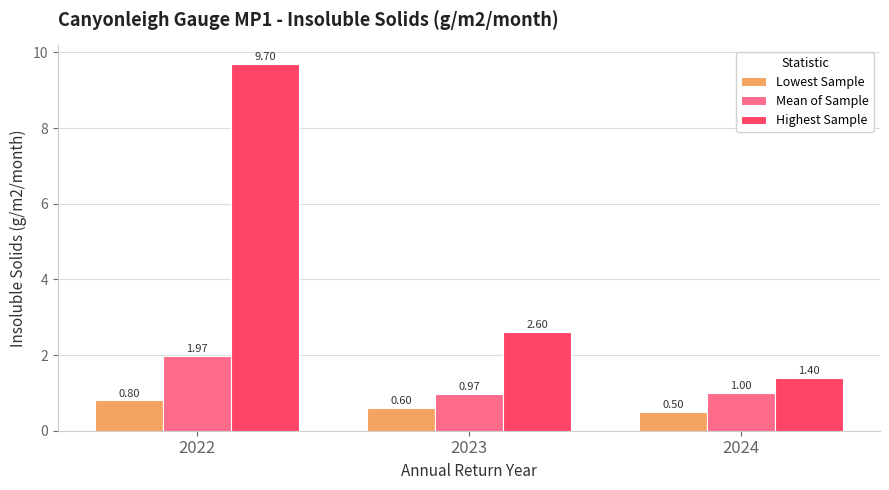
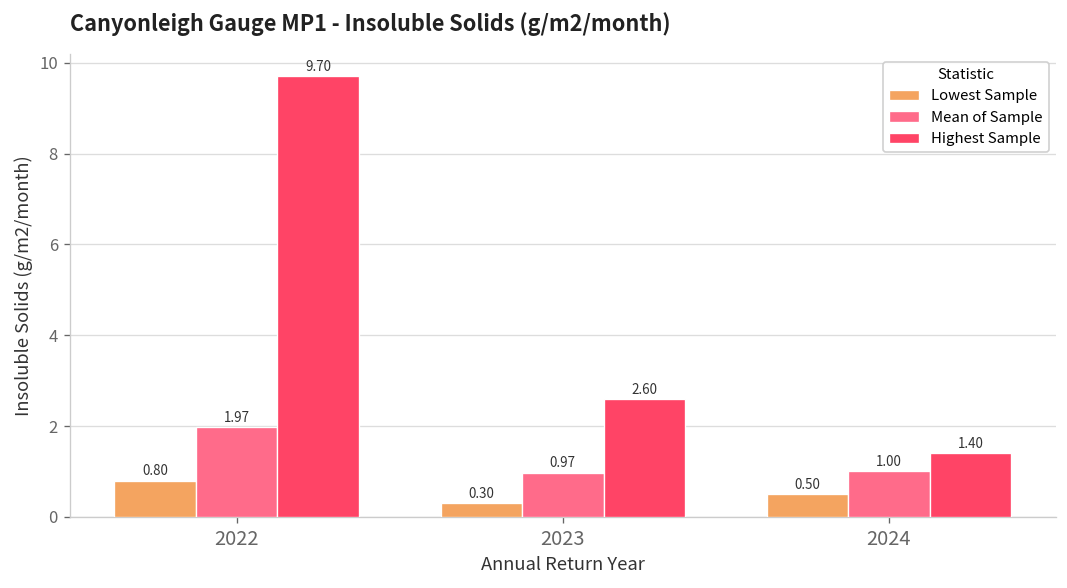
Lowest Sample, 2023: 0.60 -> 0.30
